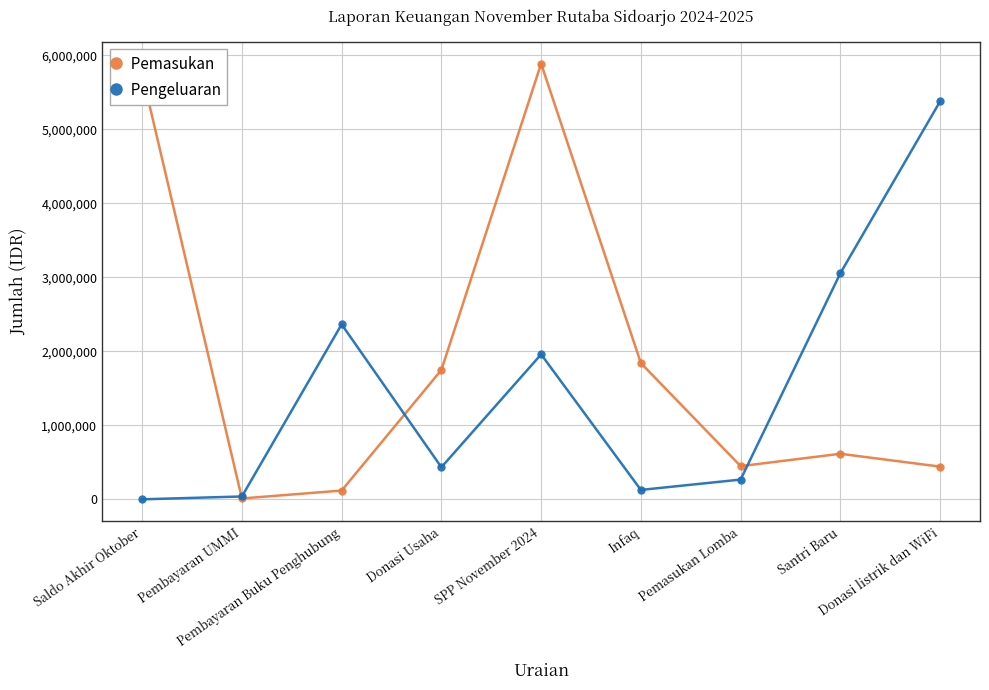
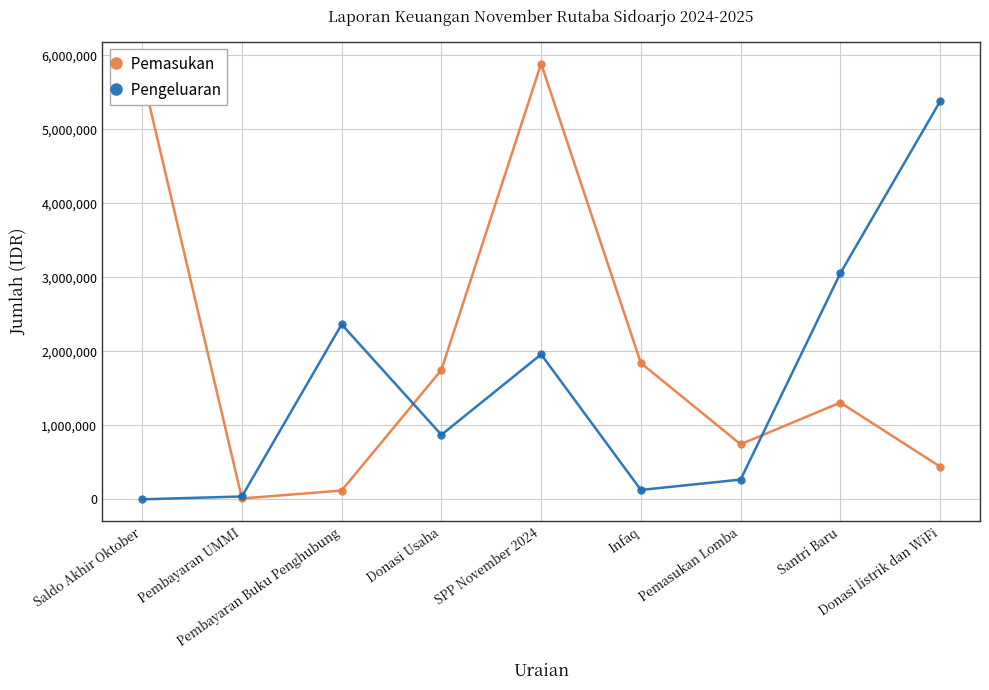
Pengeluaran, Donasi Usaha: 400,000 -> 900,000
Pemasukan, Pemasukan Lomba: 500,000 -> 700,000
Pemasukan, Santri Baru: 600,000 -> 1,300,000
